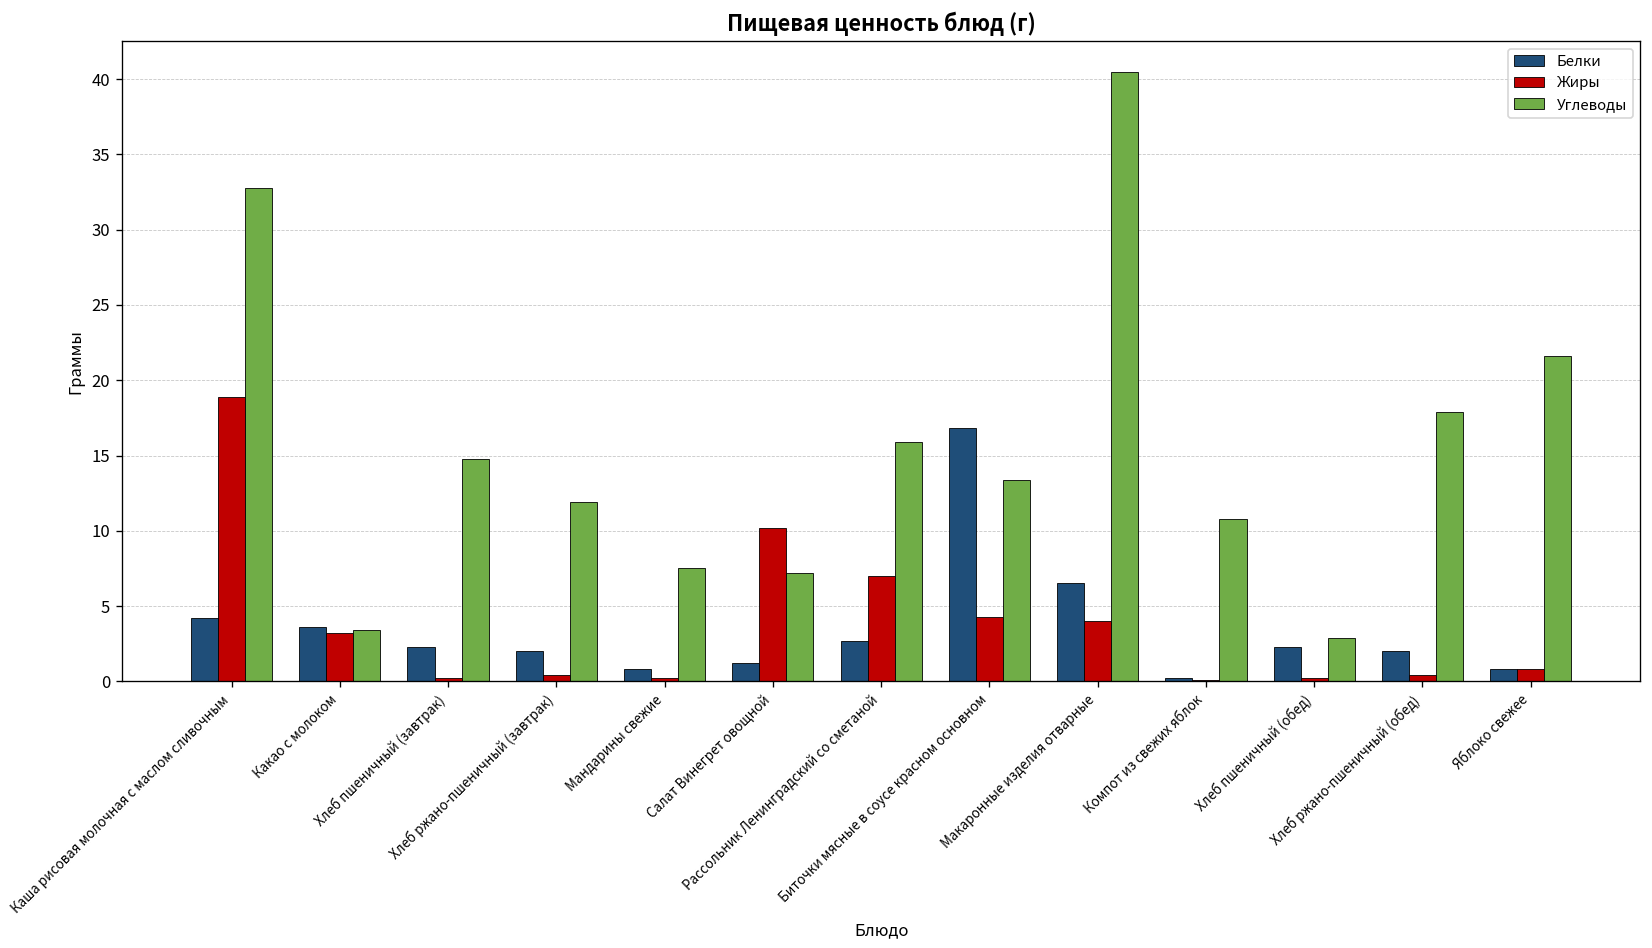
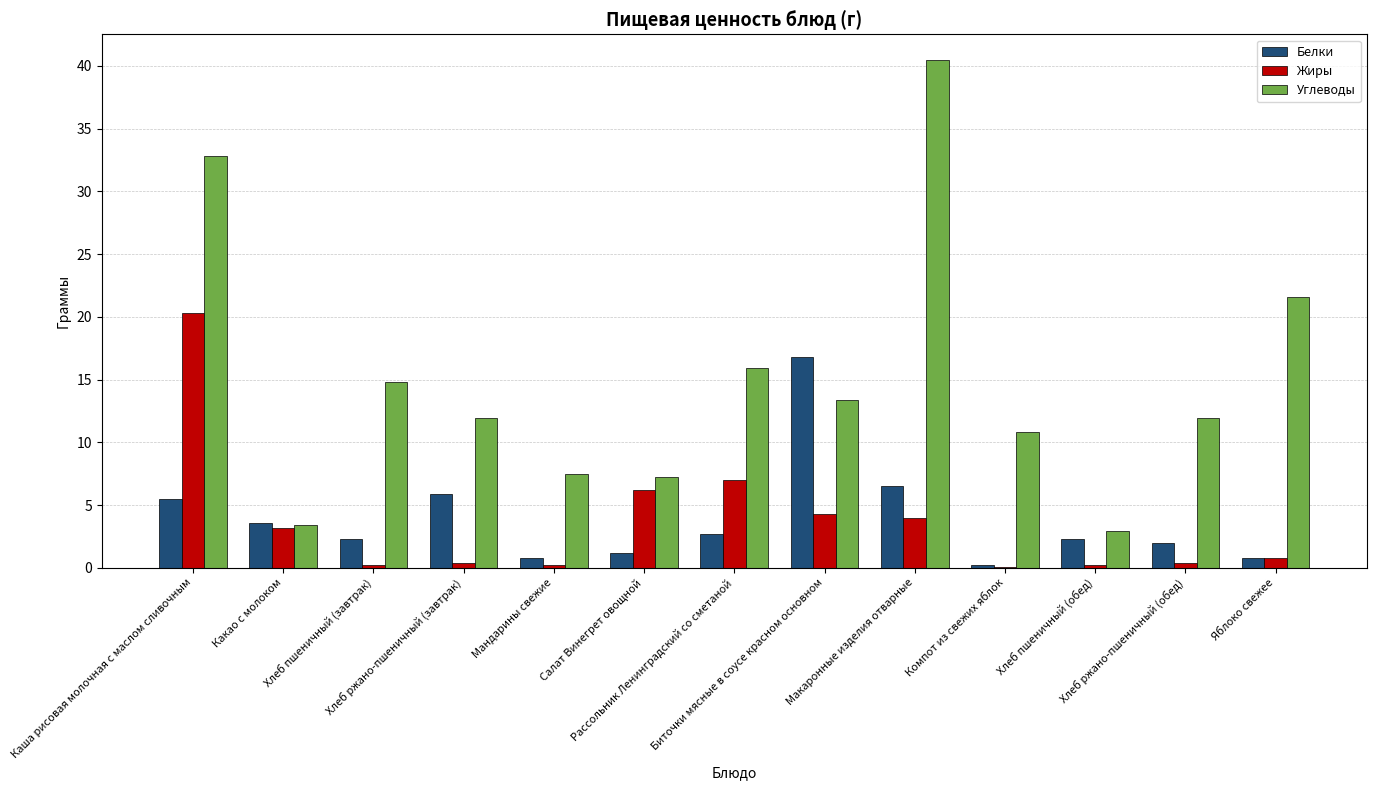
Белки, Каша рисовая молочная с маслом сливочным: 4.2 -> 5.5
Жиры, Каша рисовая молочная с маслом сливочным: 18.9 -> 20.3
Белки, Хлеб ржано-пшеничный (завтрак): 2.0 -> 5.9
Жиры, Салат Винегрет овощной: 10.2 -> 6.2
Углеводы, Хлеб ржано-пшеничный (обед): 17.9 -> 11.9
